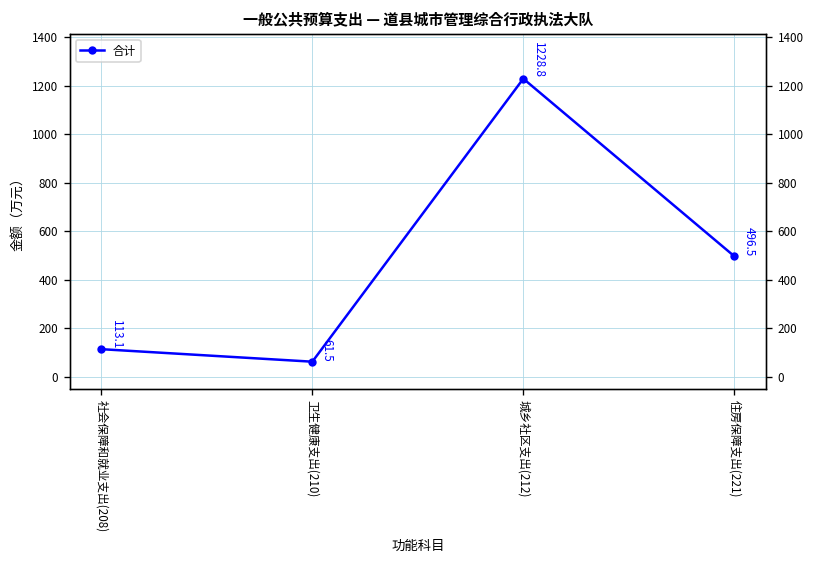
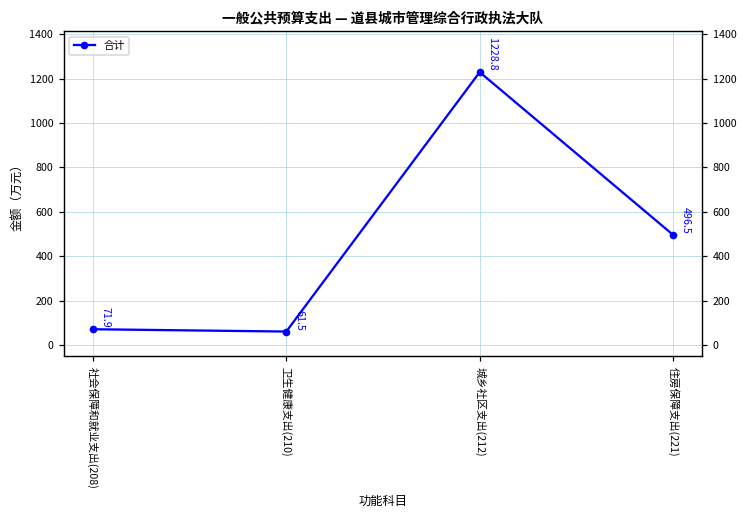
社会保障和就业支出(208): 113.1 -> 71.9
